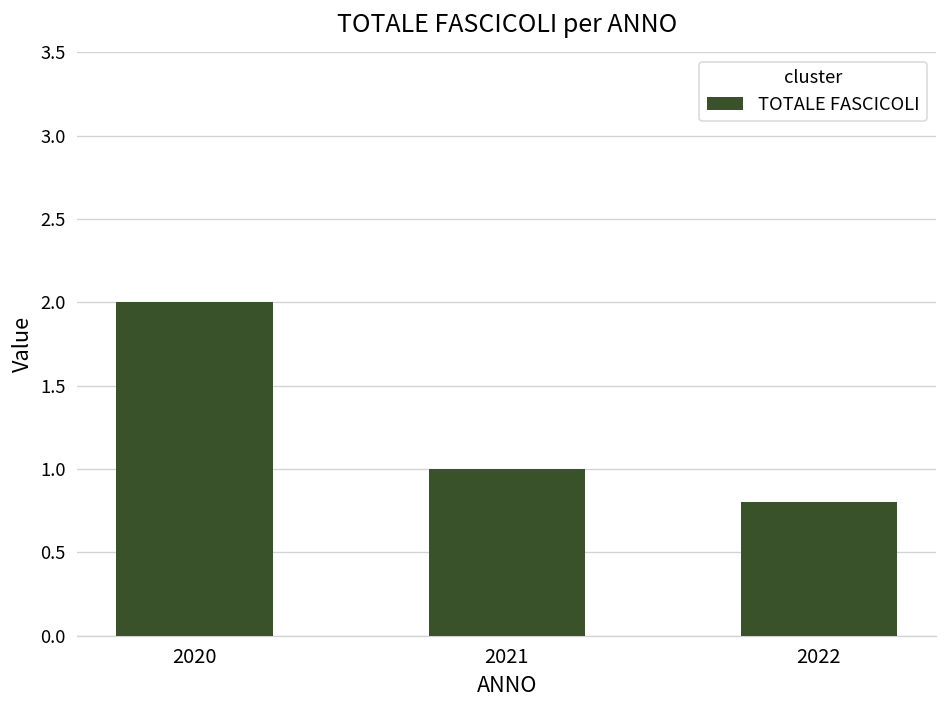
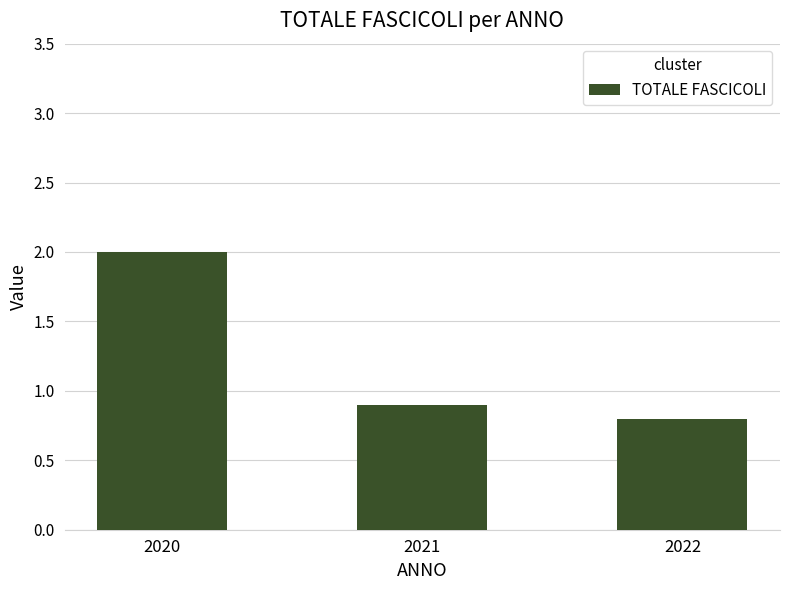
2021: 1.0 -> 0.9
